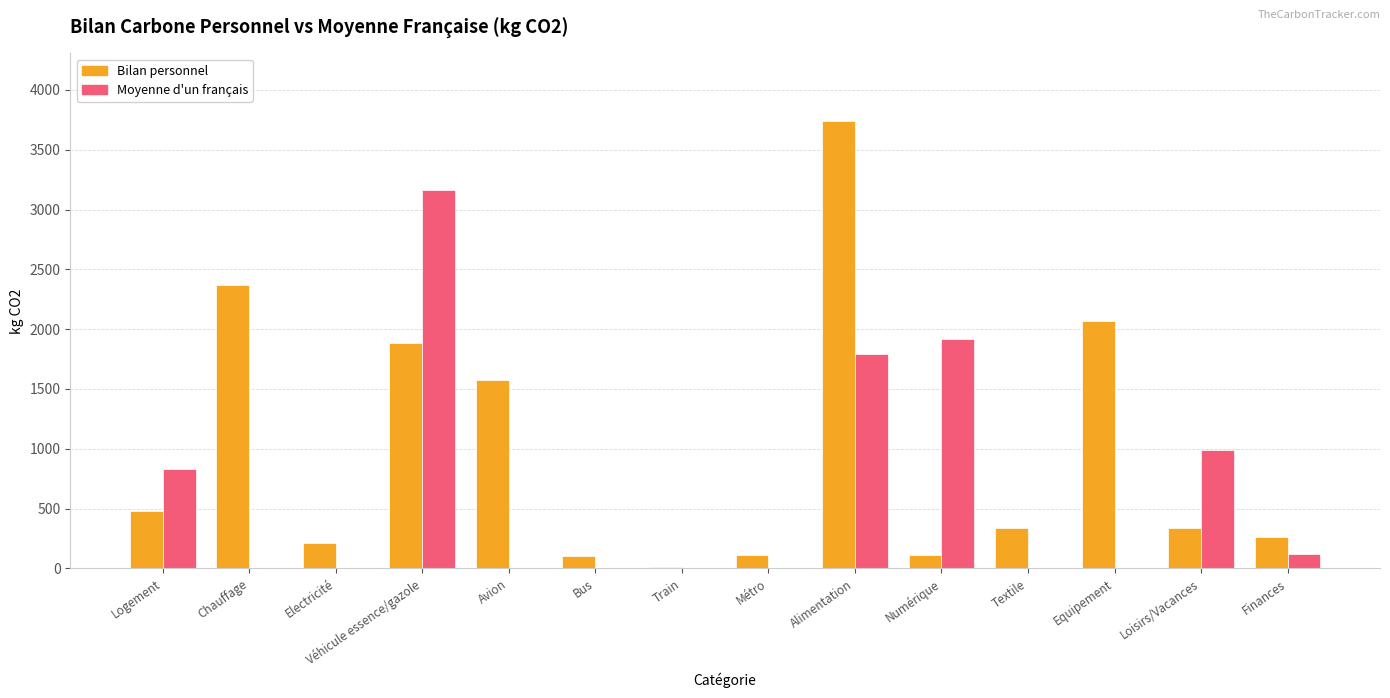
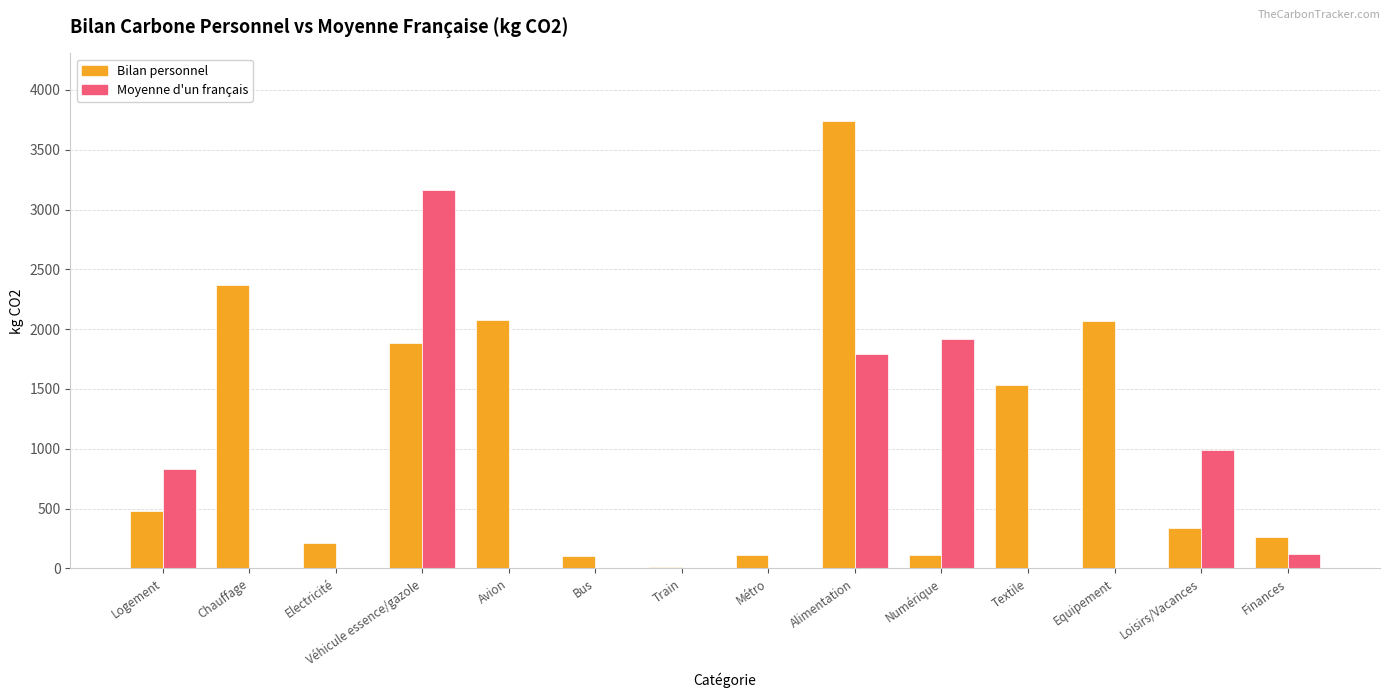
Bilan personnel, Avion: 1580 -> 2080
Bilan personnel, Textile: 340 -> 1540
